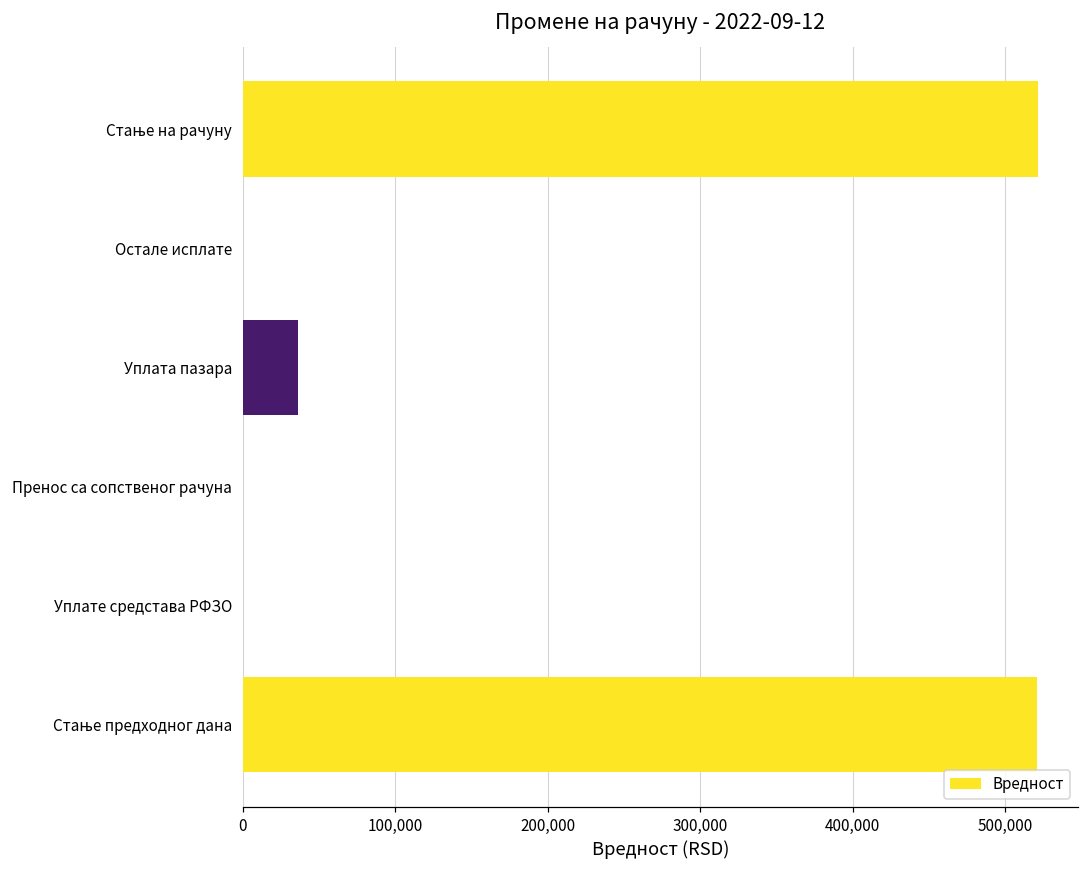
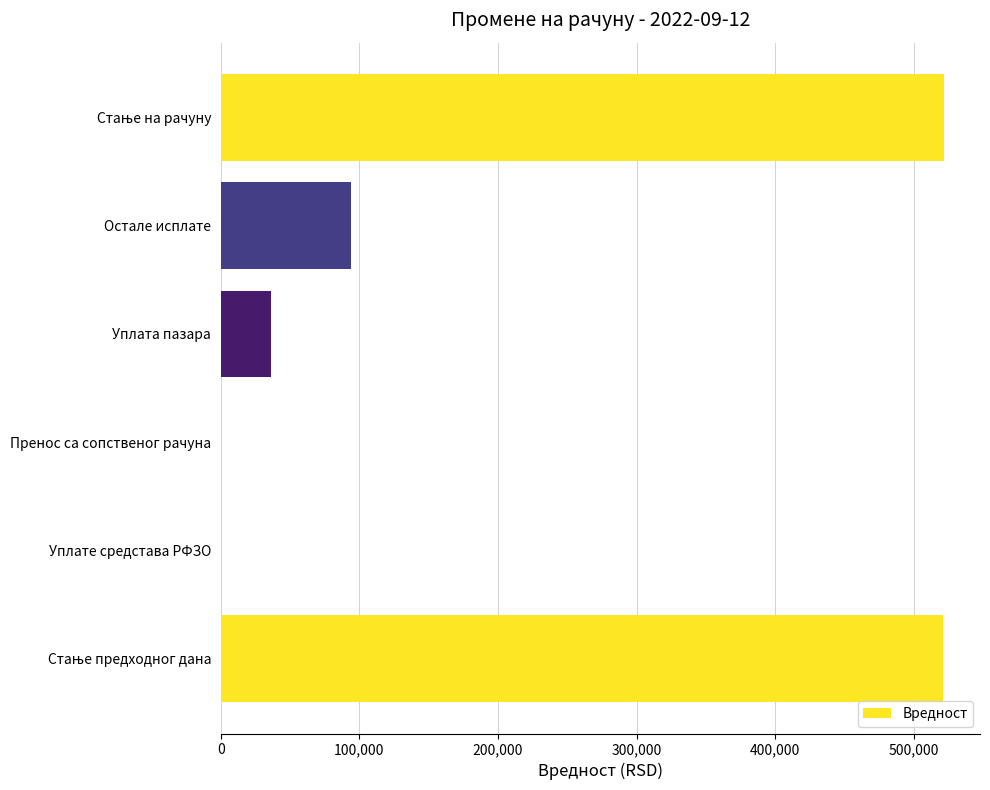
Остале исплате: 0 -> 94,000
